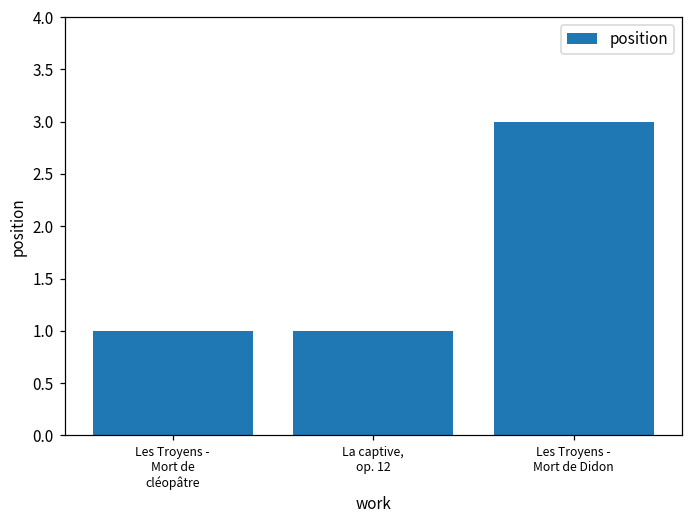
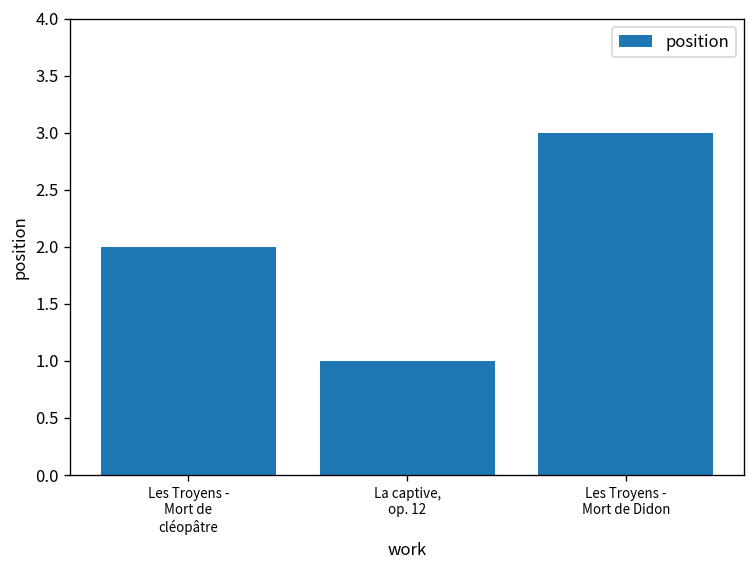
Les Troyens - Mort de cléopâtre: 1 -> 2
